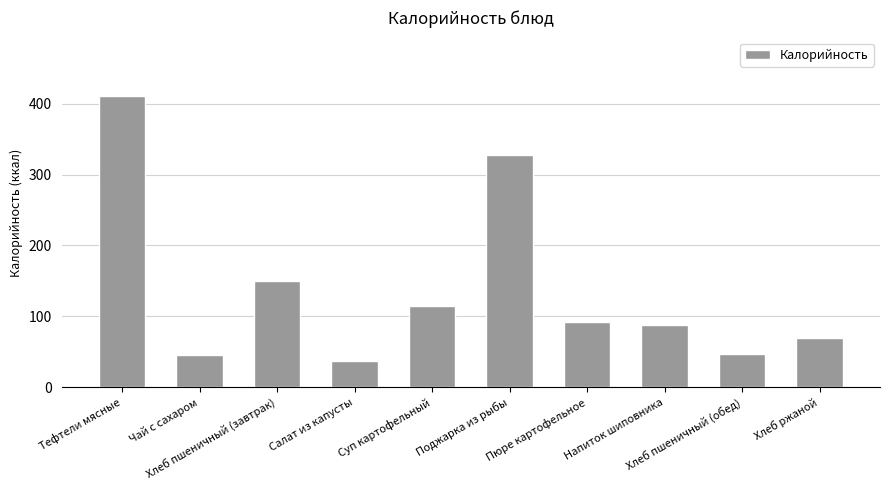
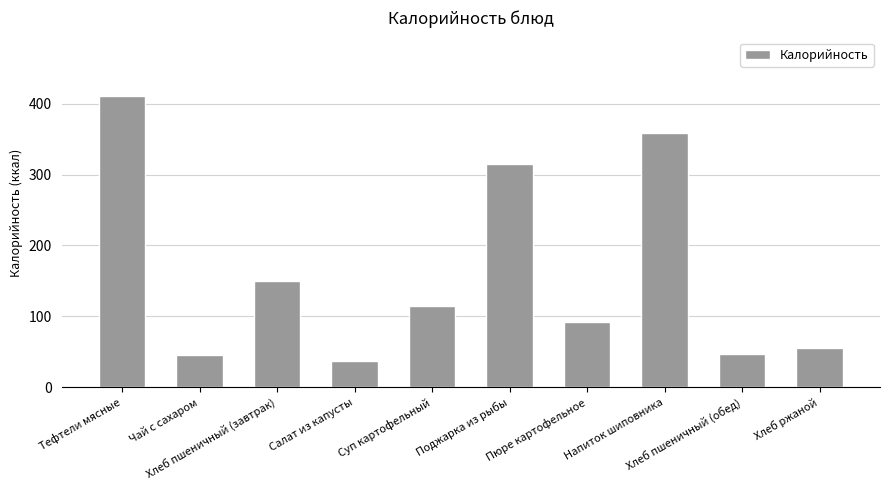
Поджарка из рыбы: 330 -> 310
Напиток шиповника: 90 -> 360
Хлеб ржаной: 70 -> 60
